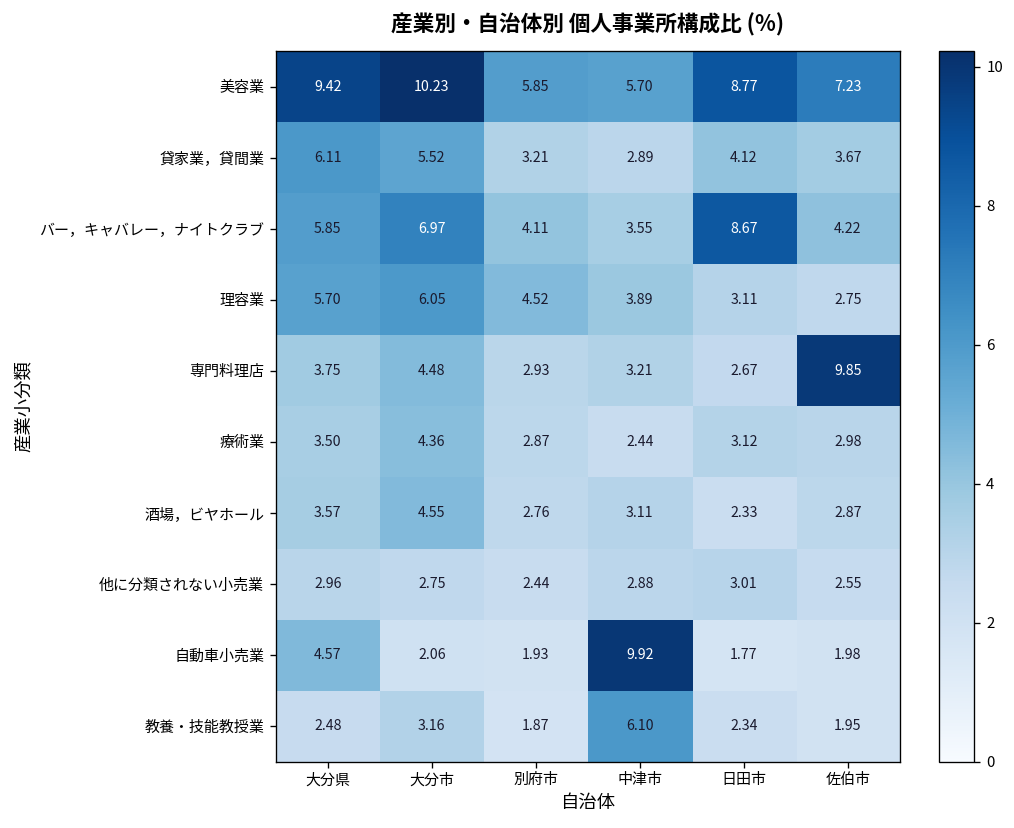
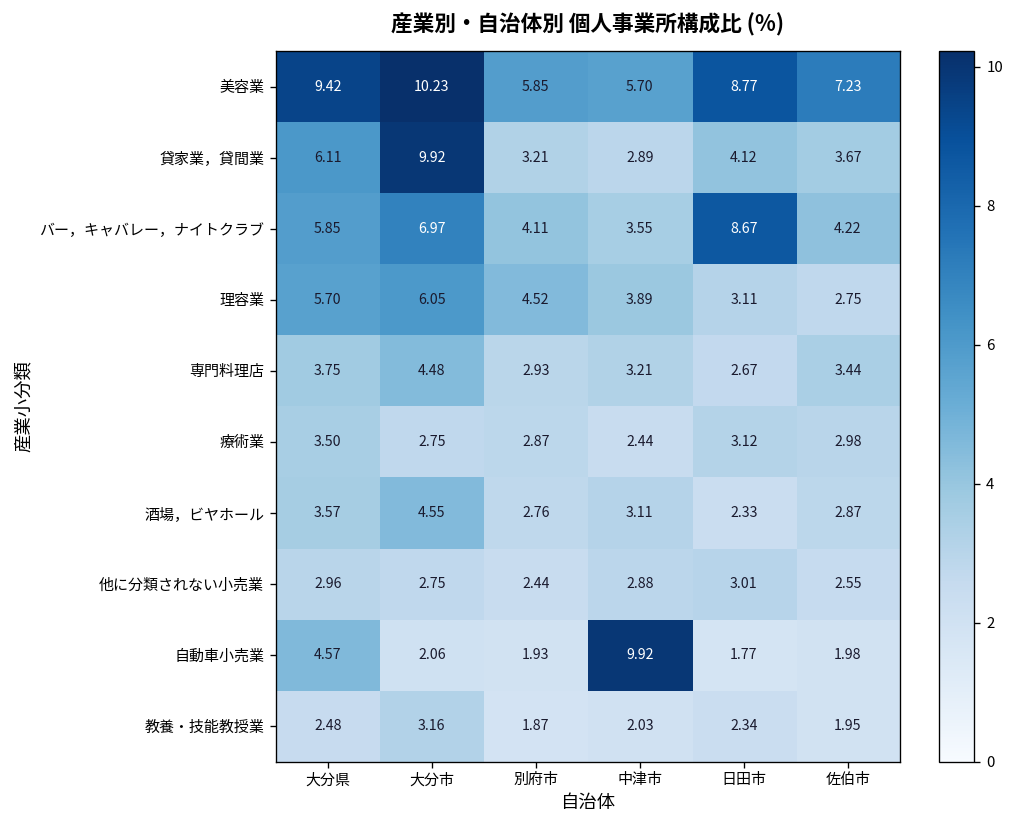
貸家業，貸間業, 大分市: 5.52 -> 9.92
専門料理店, 佐伯市: 9.85 -> 3.44
療術業, 大分市: 4.36 -> 2.75
教養・技能教授業, 中津市: 6.10 -> 2.03
